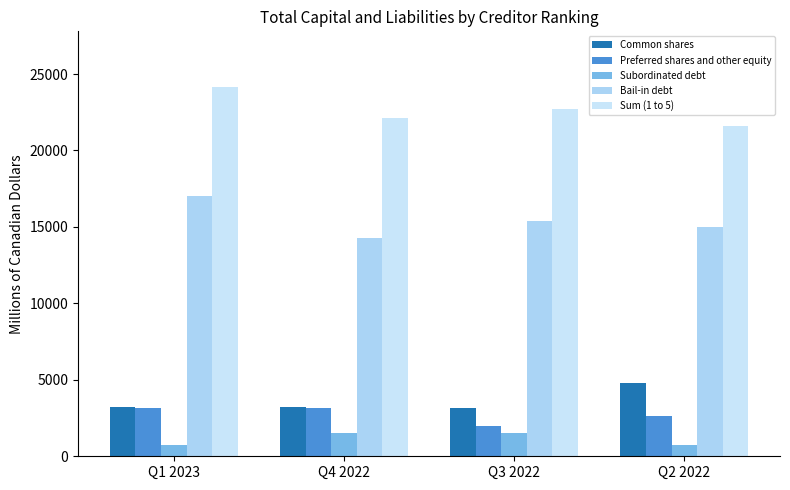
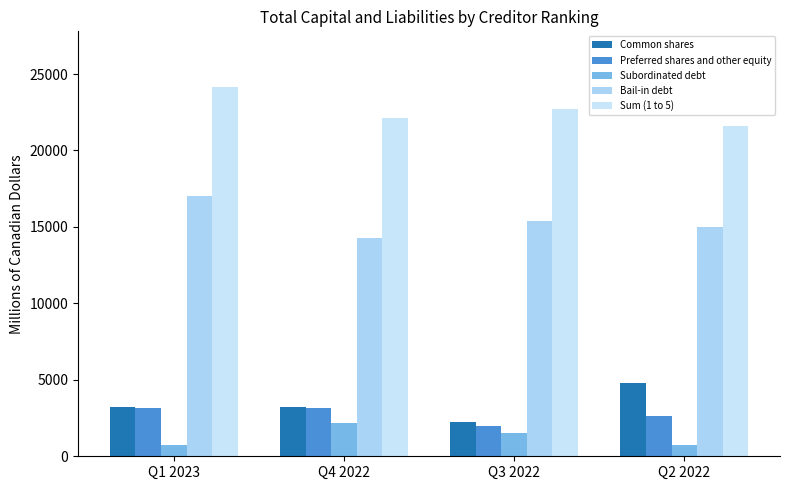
Subordinated debt, Q4 2022: 1500 -> 2200
Common shares, Q3 2022: 3200 -> 2300
